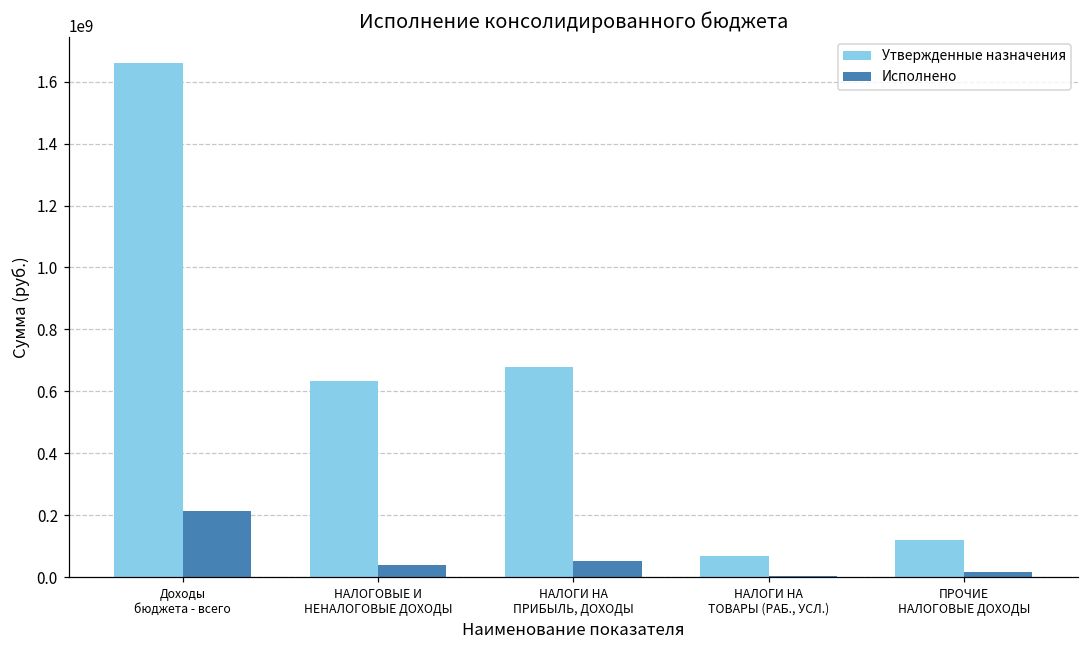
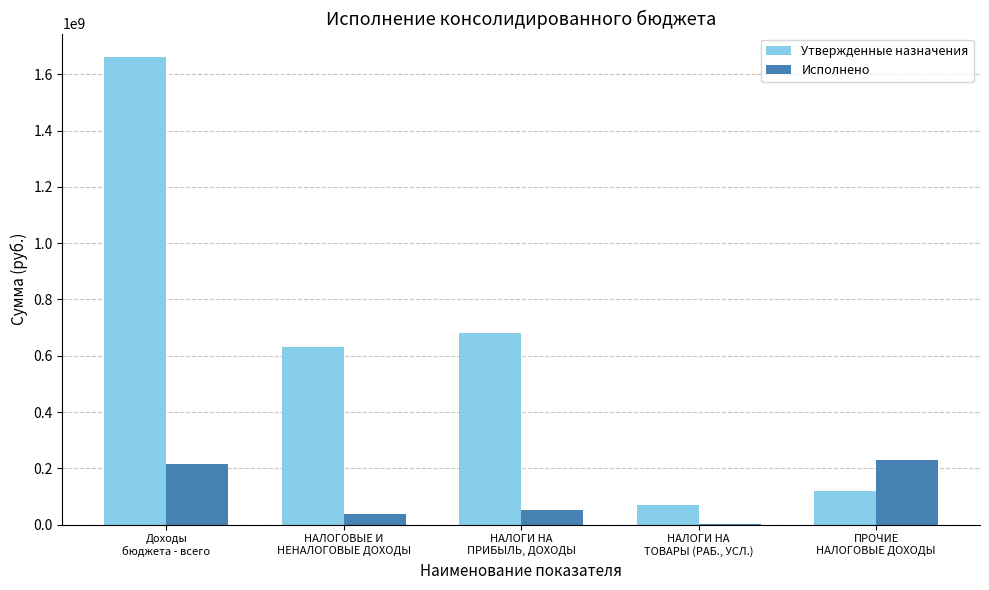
Исполнено, ПРОЧИЕ НАЛОГОВЫЕ ДОХОДЫ: 20000000 -> 230000000
